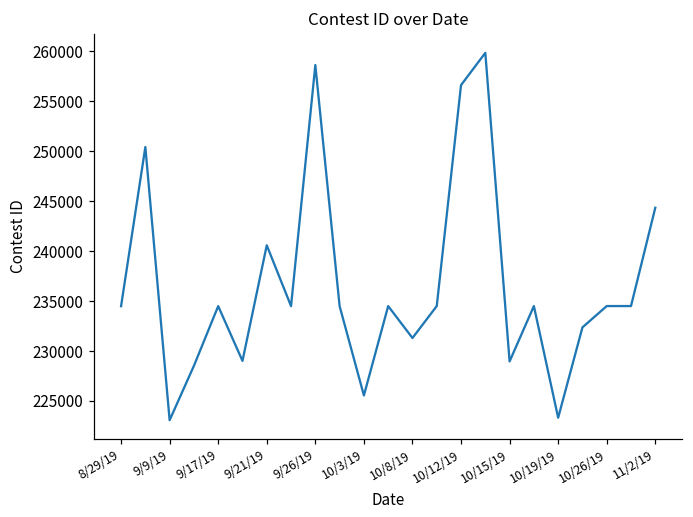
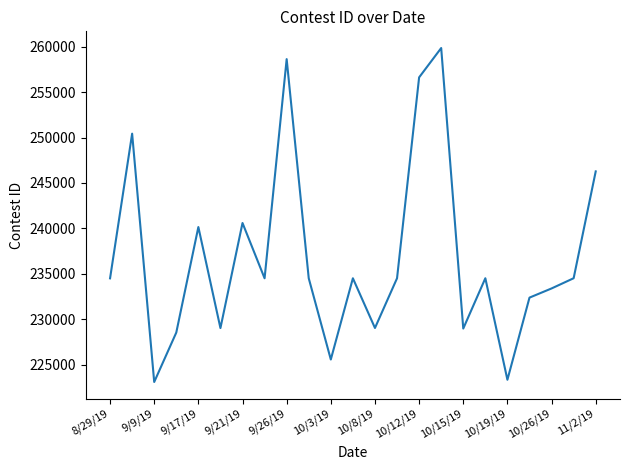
9/17/19: 234000 -> 240000
10/8/19: 231000 -> 229000
10/26/19: 235000 -> 233000
11/2/19: 244000 -> 246000
